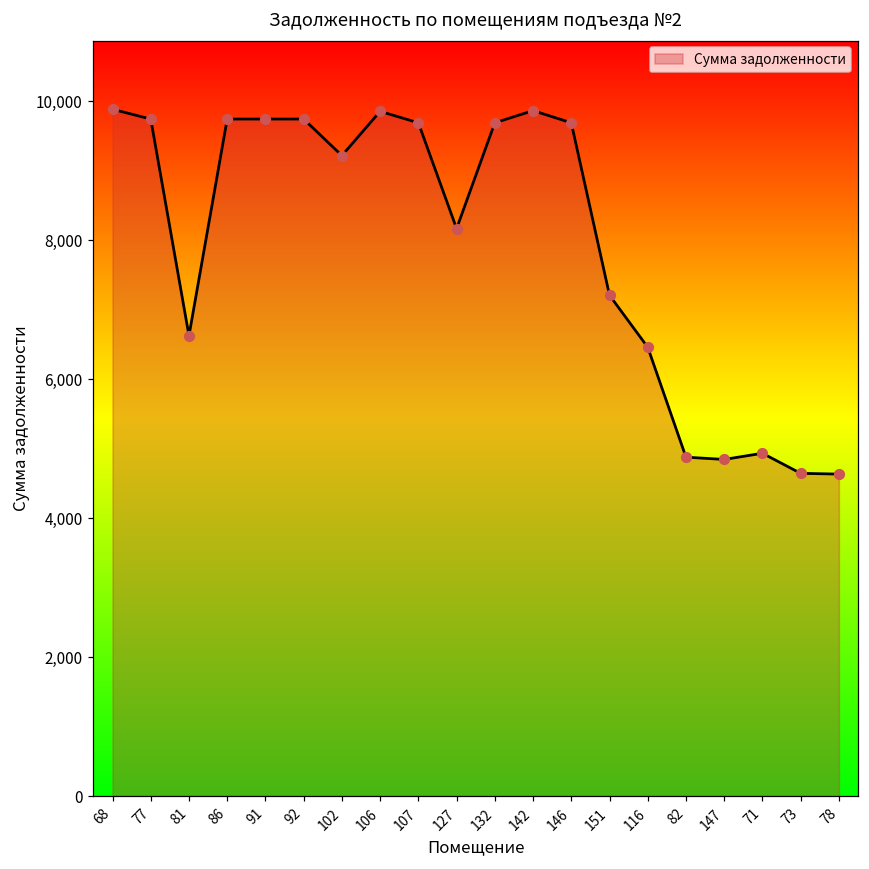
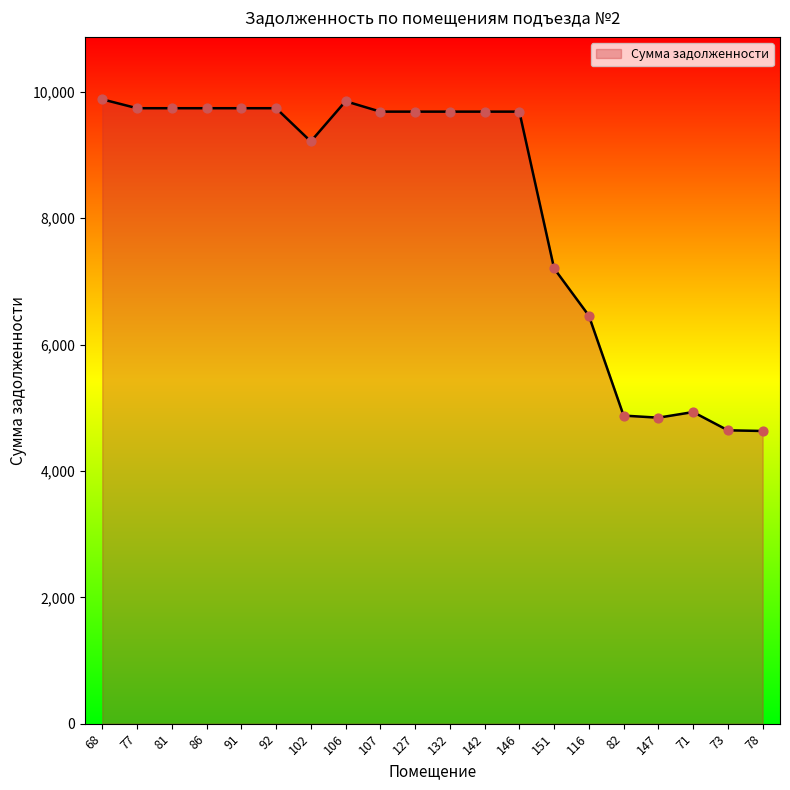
81: 6,600 -> 9,700
127: 8,200 -> 9,700
142: 9,900 -> 9,700
